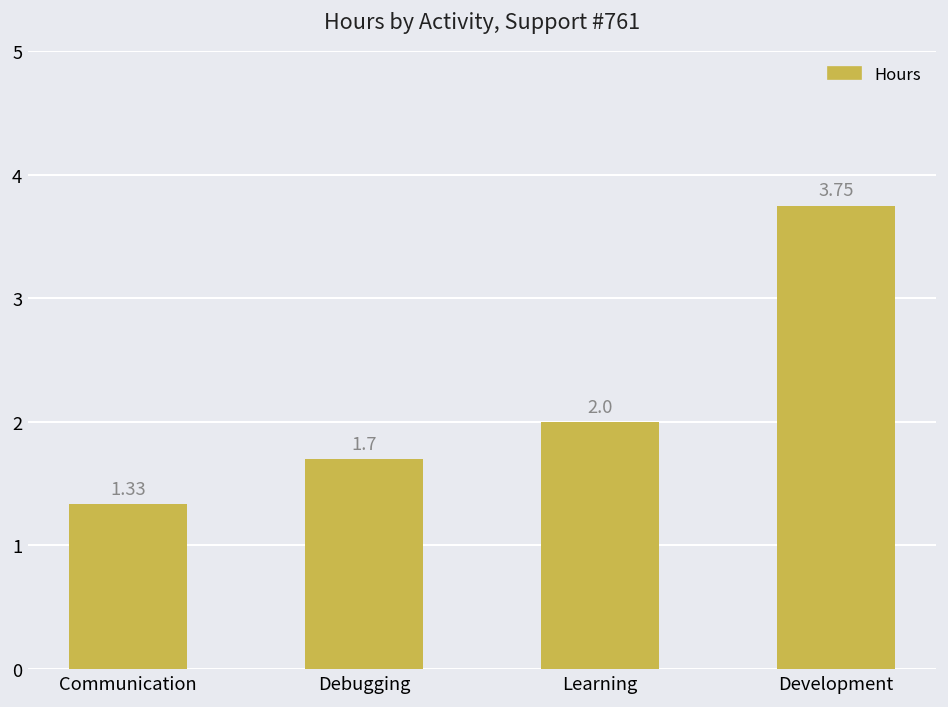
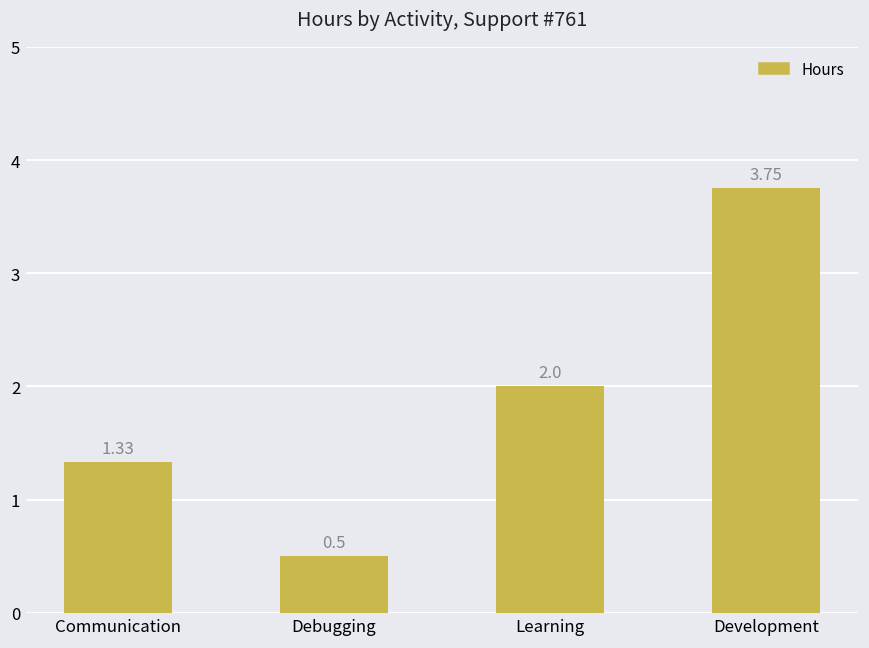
Debugging: 1.7 -> 0.5
